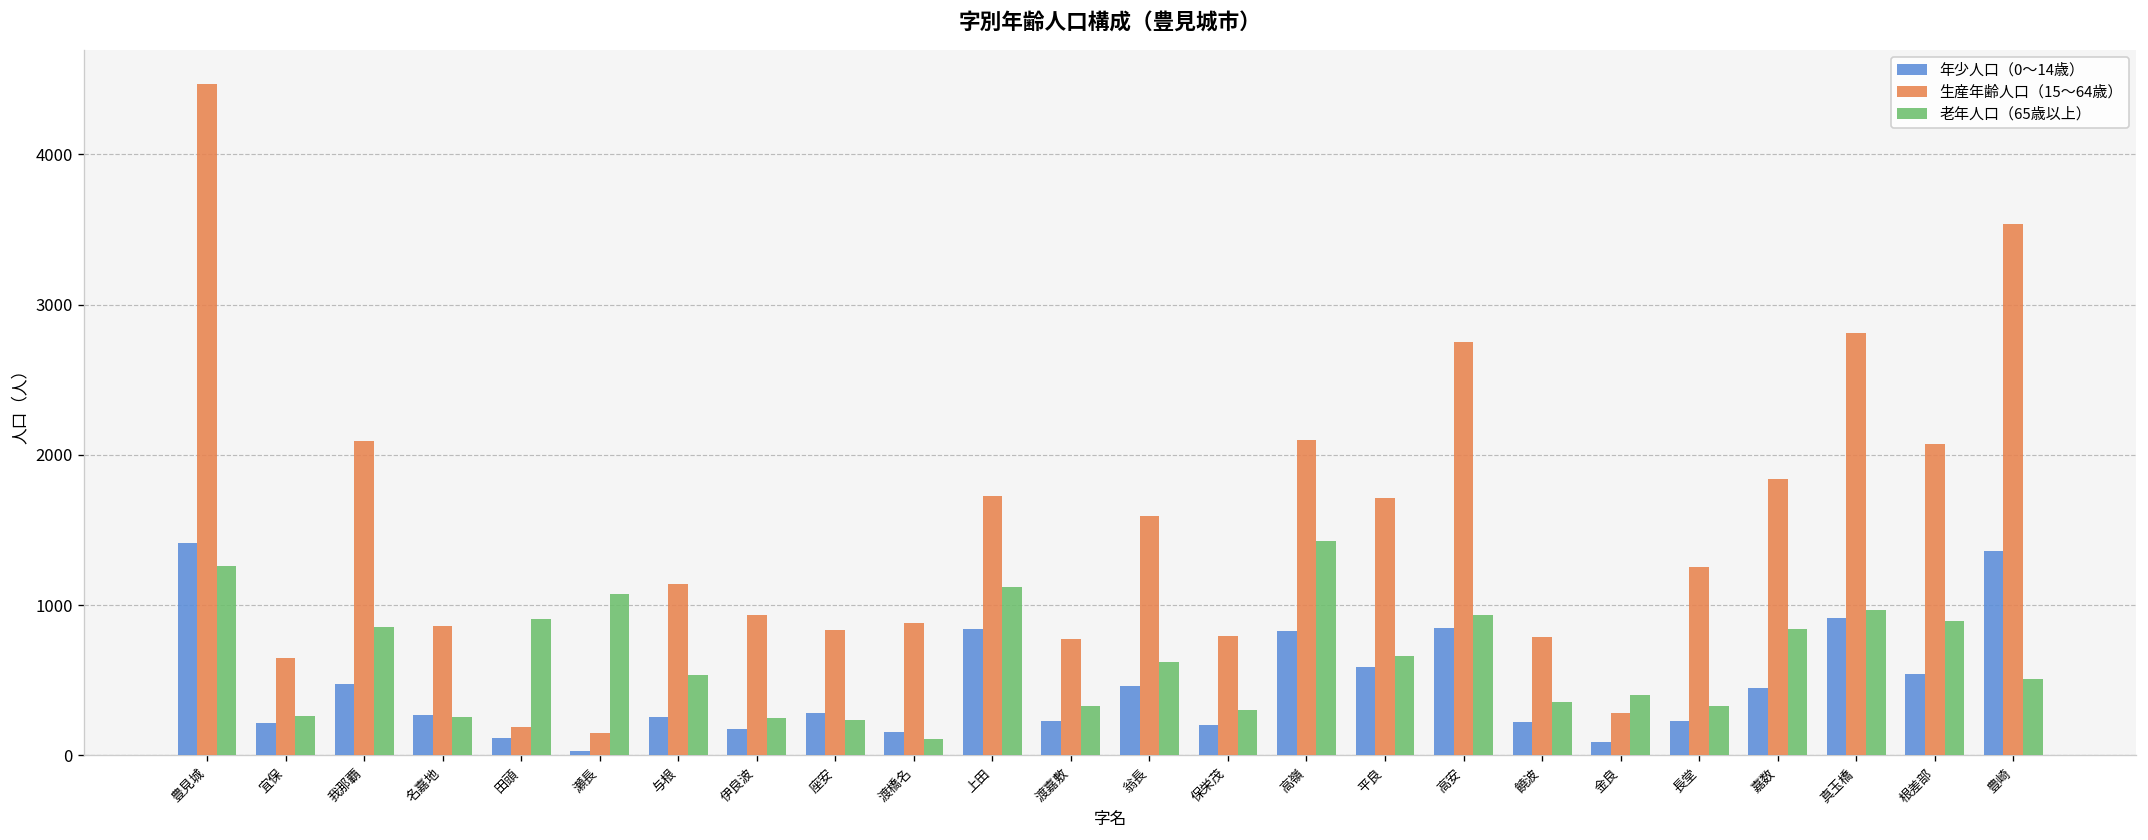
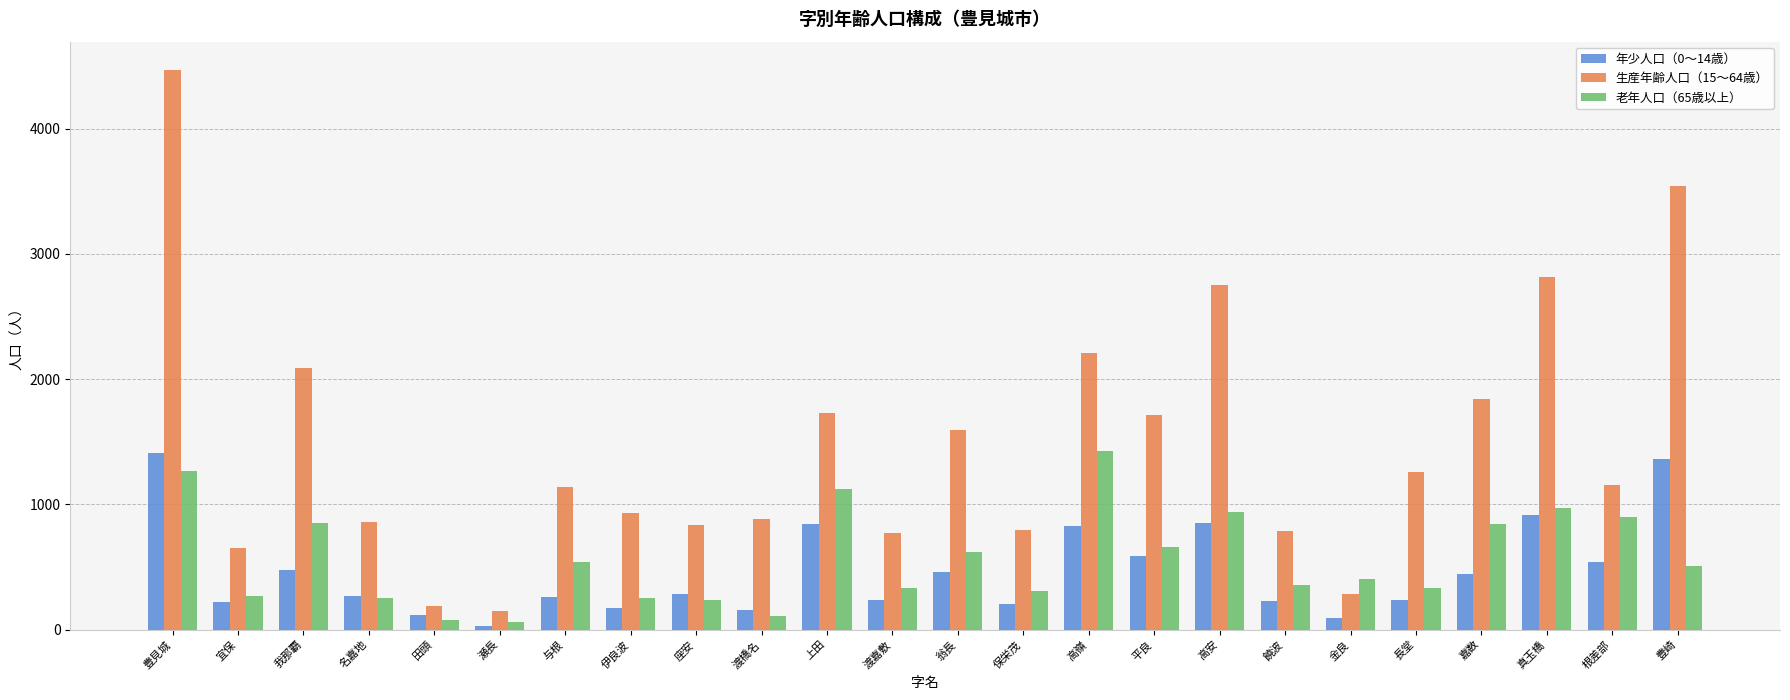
老年人口（65歳以上）, 田頭: 910 -> 80
老年人口（65歳以上）, 瀬長: 1080 -> 60
生産年齢人口（15～64歳）, 高嶺: 2100 -> 2210
生産年齢人口（15～64歳）, 根差部: 2070 -> 1160
